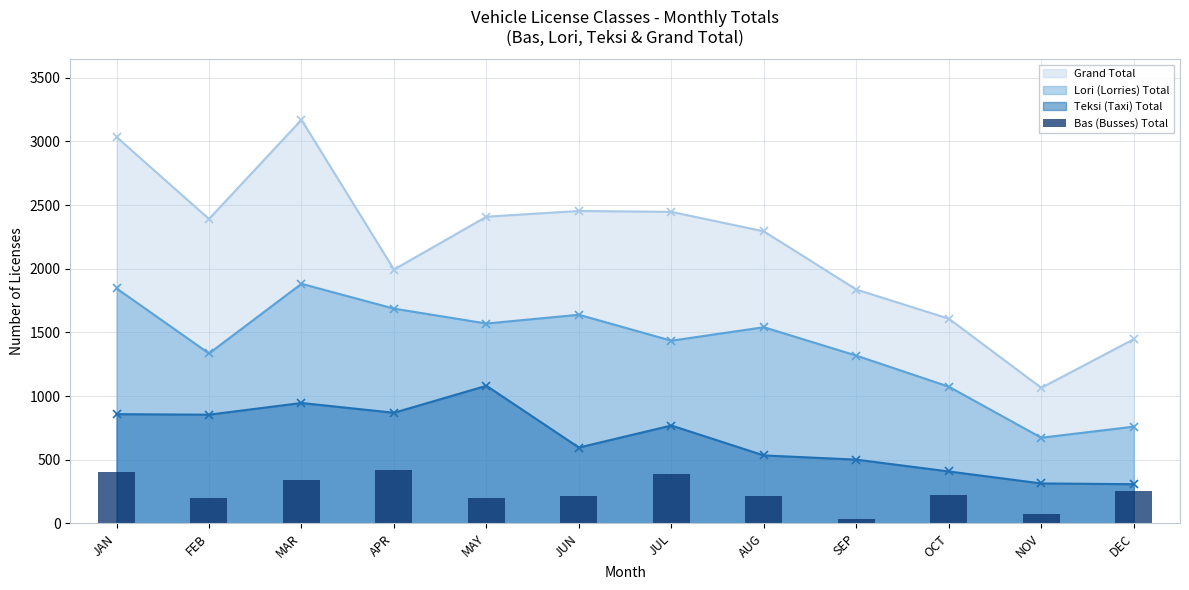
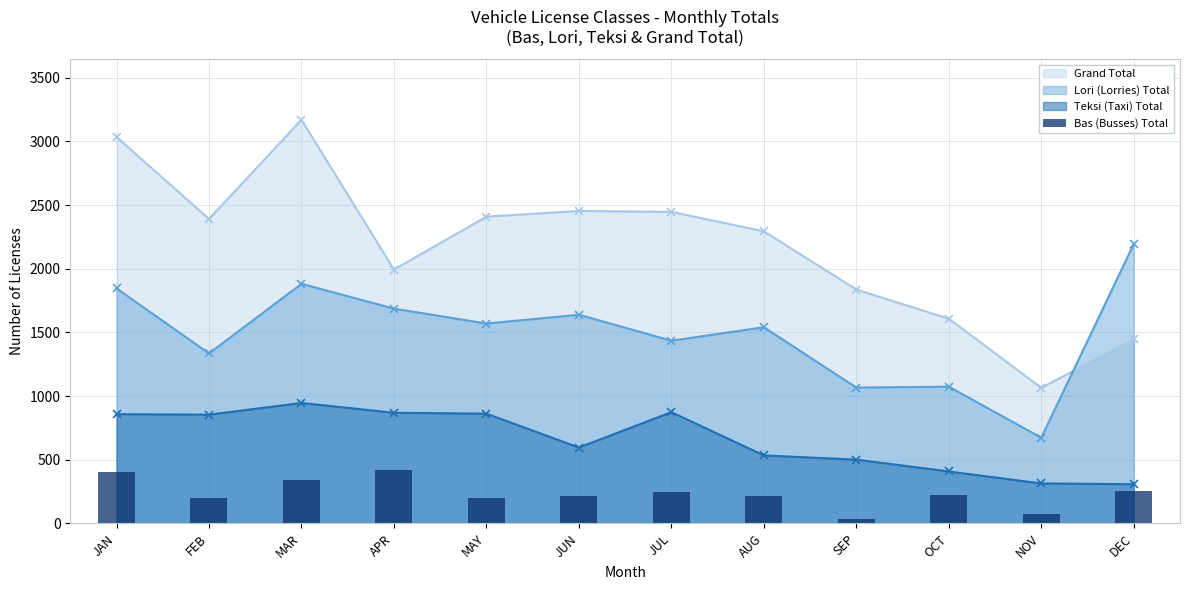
Teksi (Taxi) Total, MAY: 1080 -> 860
Bas (Busses) Total, JUL: 390 -> 240
Teksi (Taxi) Total, JUL: 770 -> 870
Lori (Lorries) Total, SEP: 1320 -> 1070
Lori (Lorries) Total, DEC: 760 -> 2200
